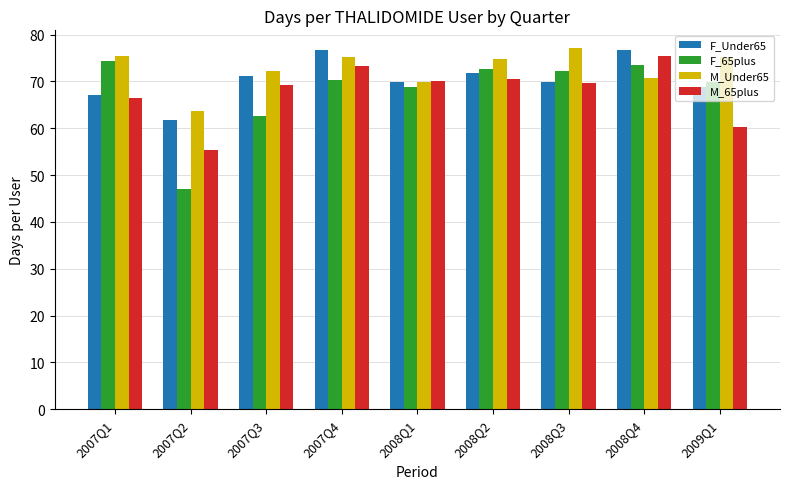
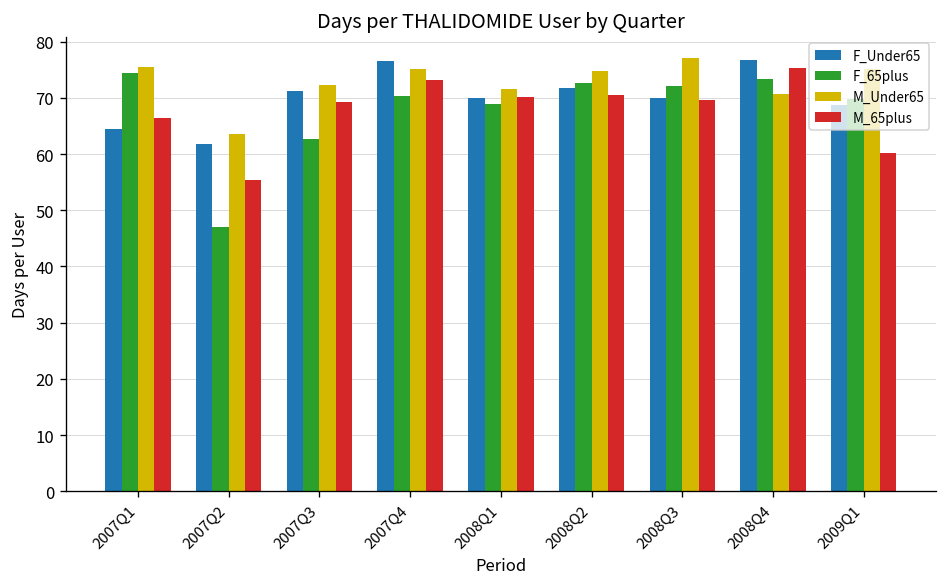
F_Under65, 2007Q1: 67 -> 64
M_Under65, 2008Q1: 70 -> 72
